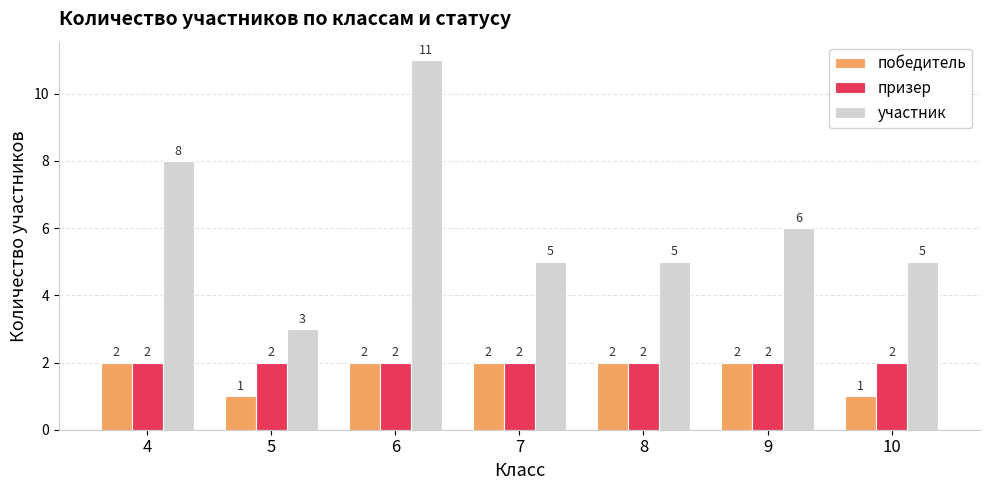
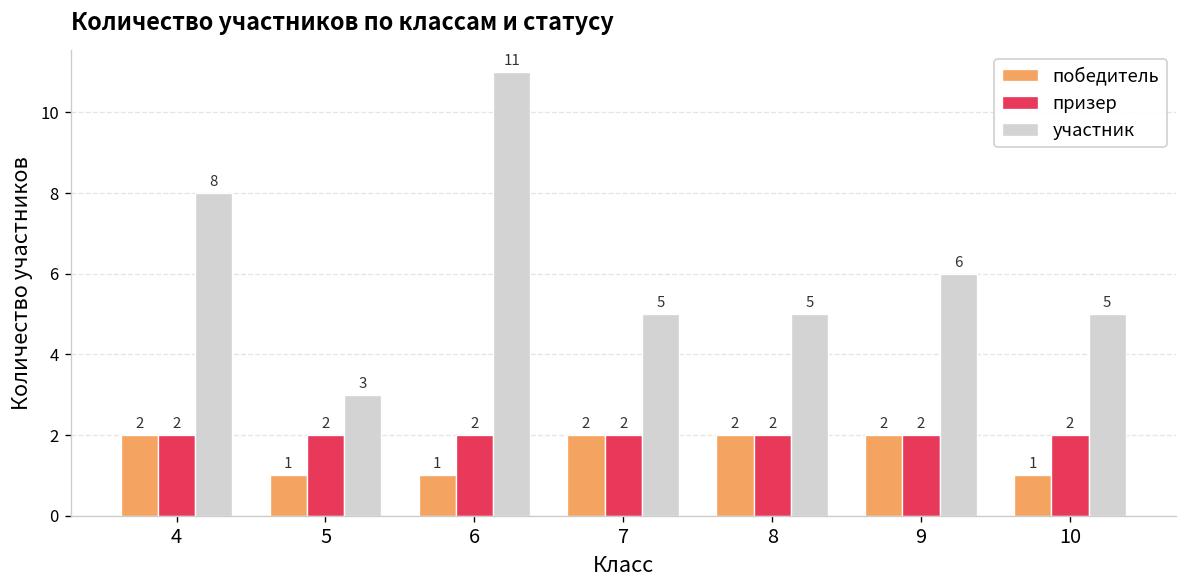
победитель, 6: 2 -> 1
